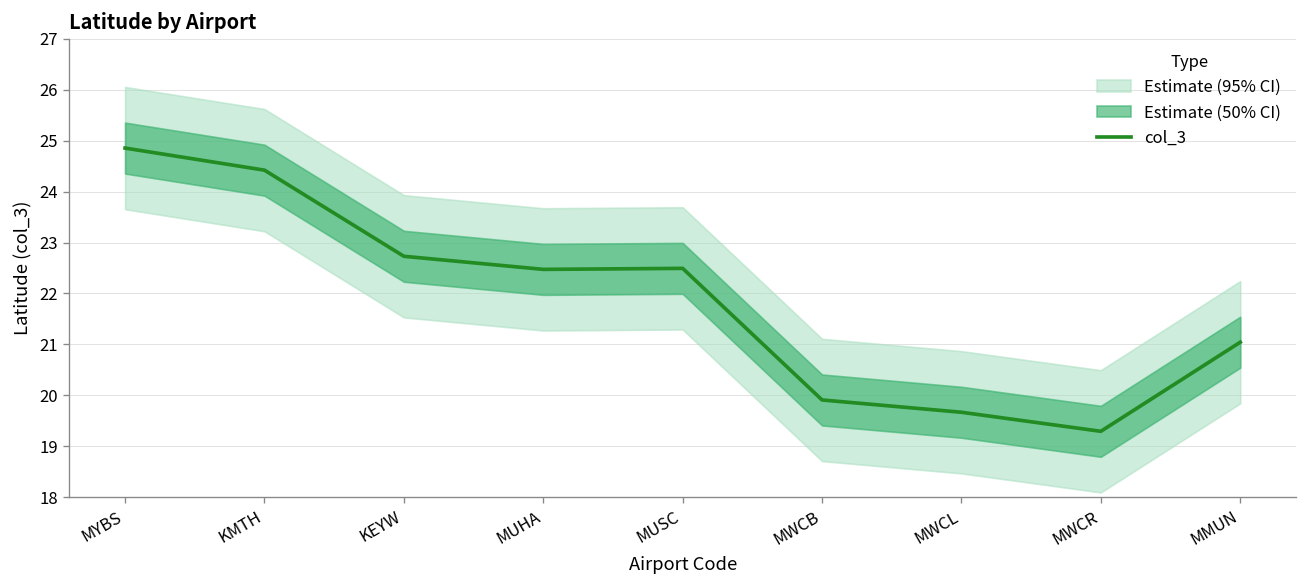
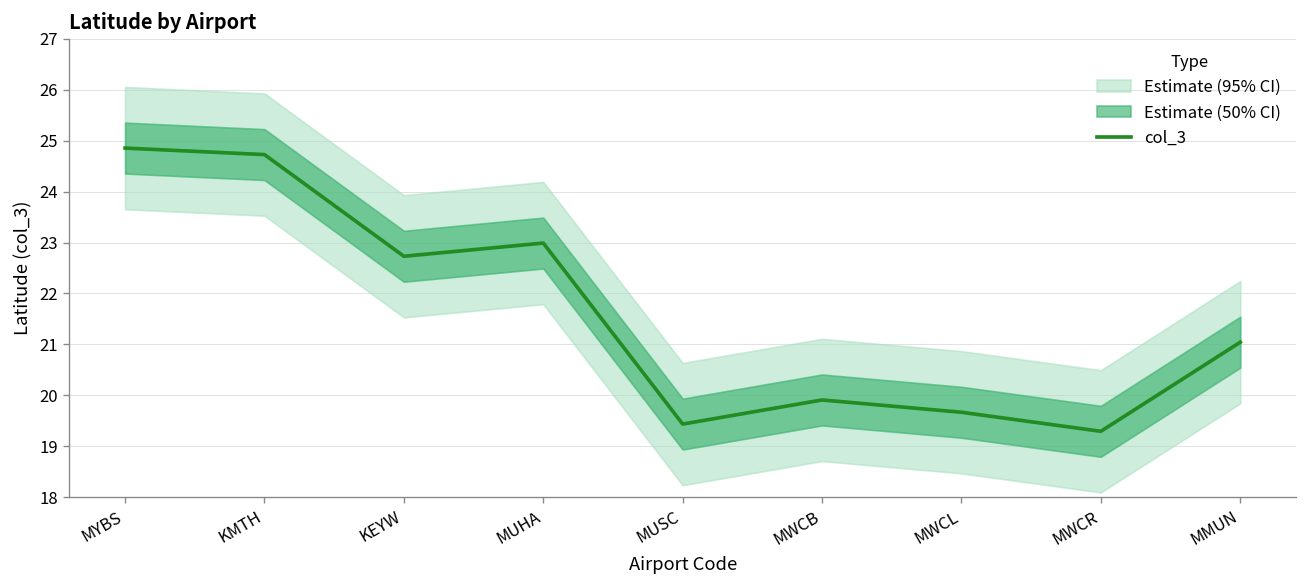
col_3, KMTH: 24.4 -> 24.7
col_3, MUHA: 22.5 -> 23.0
col_3, MUSC: 22.5 -> 19.4
